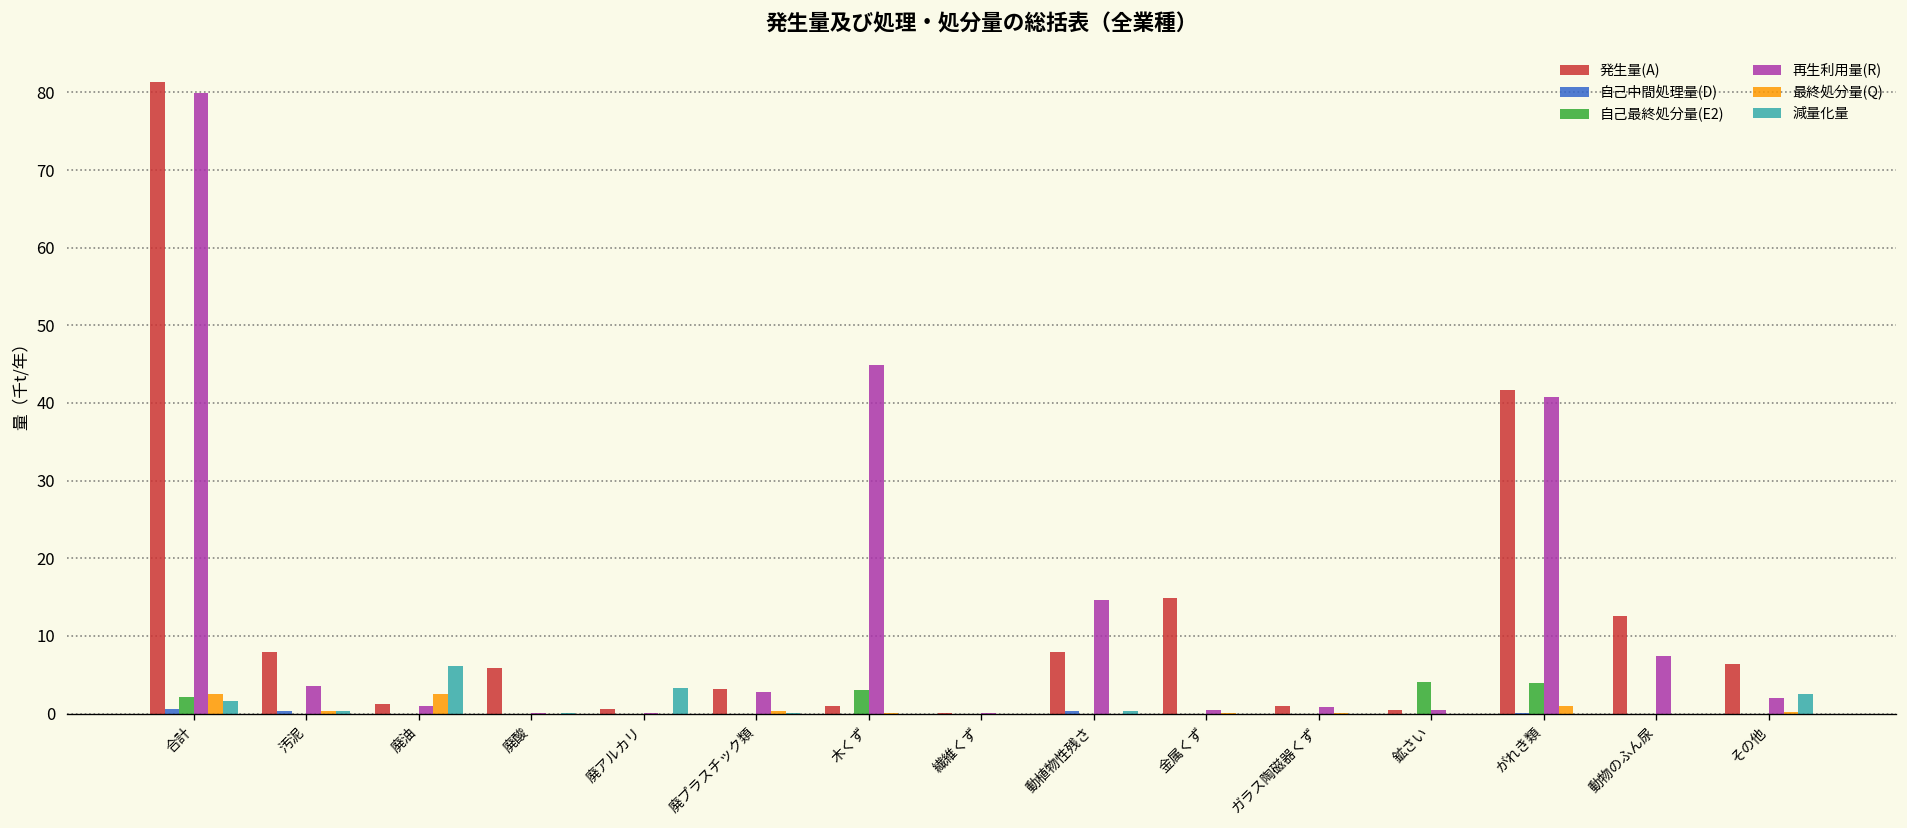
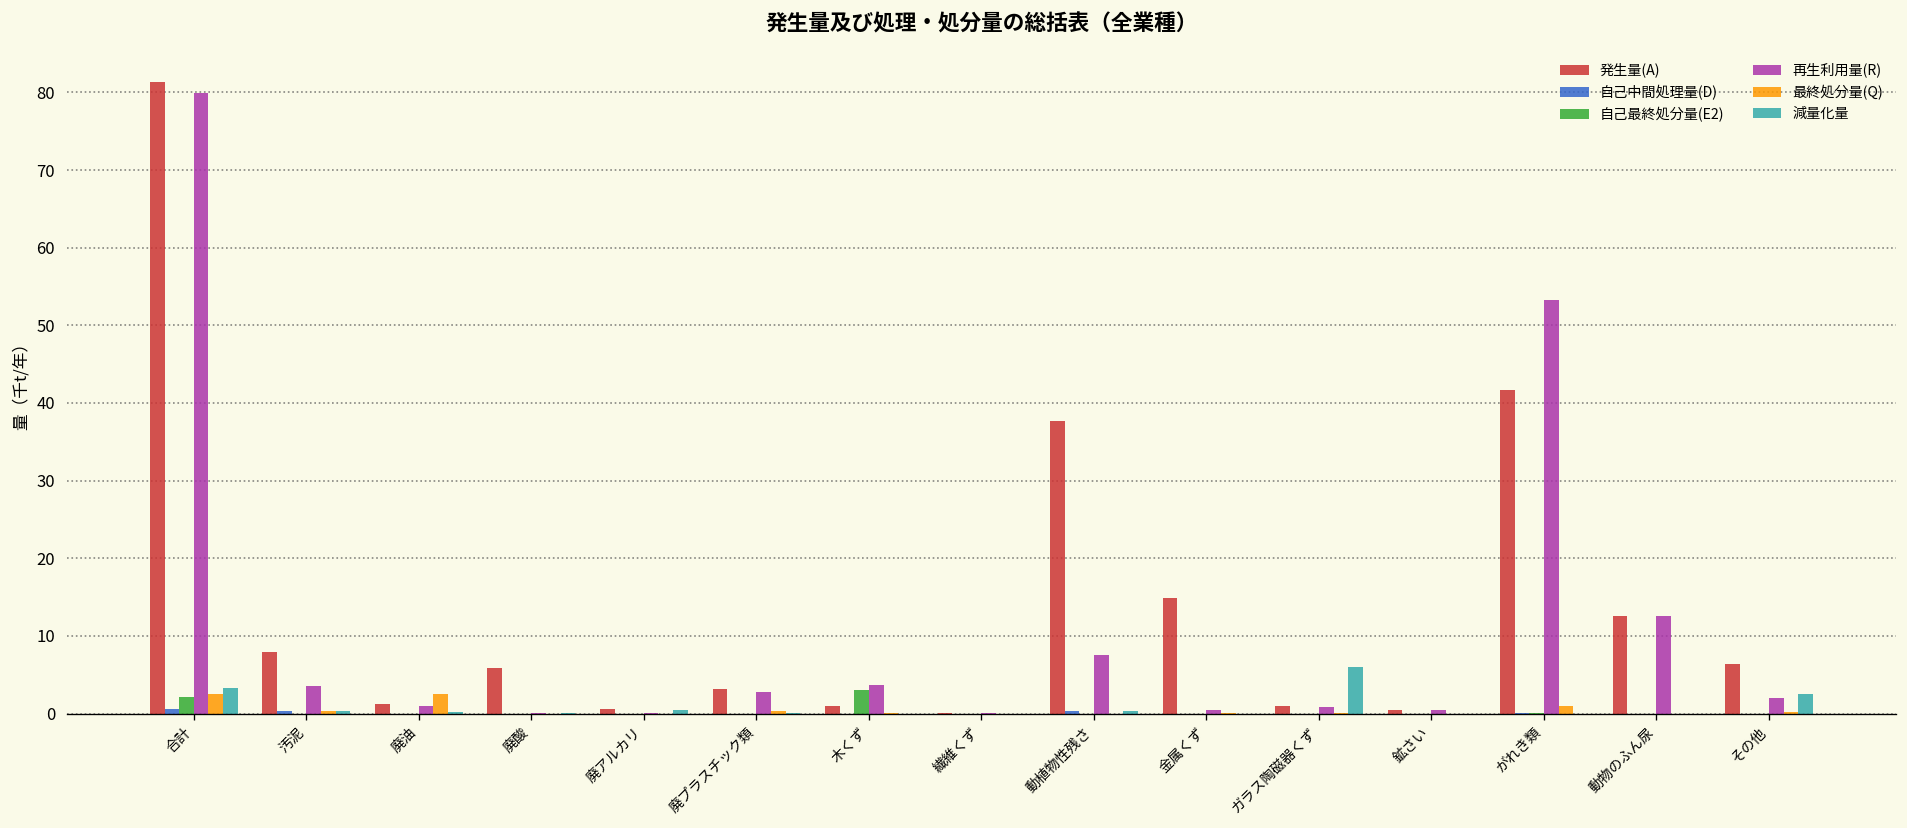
減量化量, 合計: 2 -> 3
減量化量, 廃油: 6 -> 0
減量化量, 廃アルカリ: 3 -> 1
再生利用量(R), 木くず: 45 -> 4
発生量(A), 動植物性残さ: 8 -> 38
再生利用量(R), 動植物性残さ: 15 -> 8
減量化量, ガラス陶磁器くず: 0 -> 6
自己最終処分量(E2), 鉱さい: 4 -> 0
自己最終処分量(E2), がれき類: 4 -> 0
再生利用量(R), がれき類: 41 -> 53
再生利用量(R), 動物のふん尿: 7 -> 13
